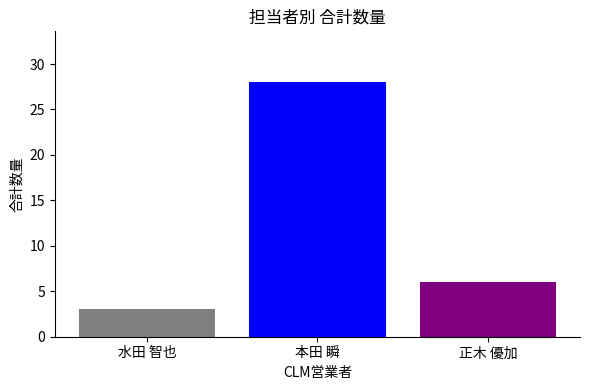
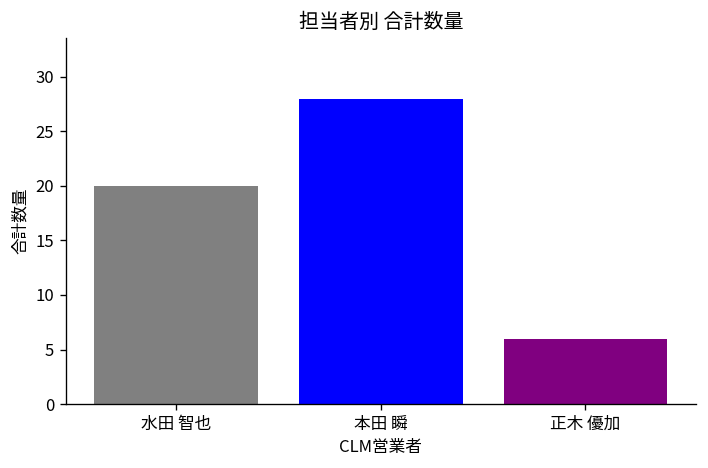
水田 智也: 3 -> 20
